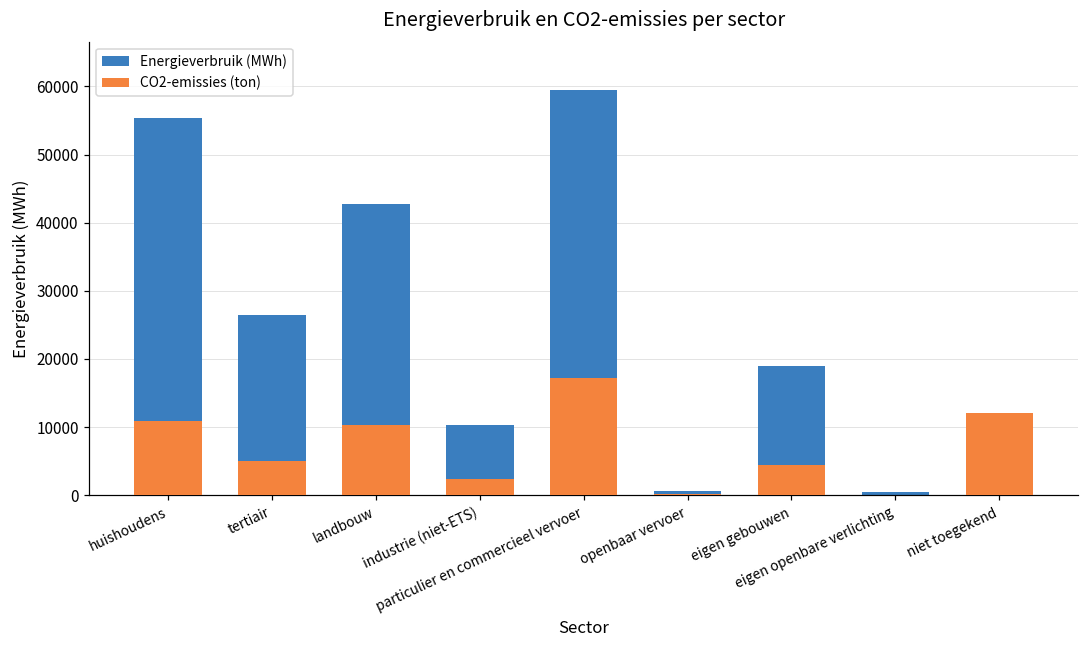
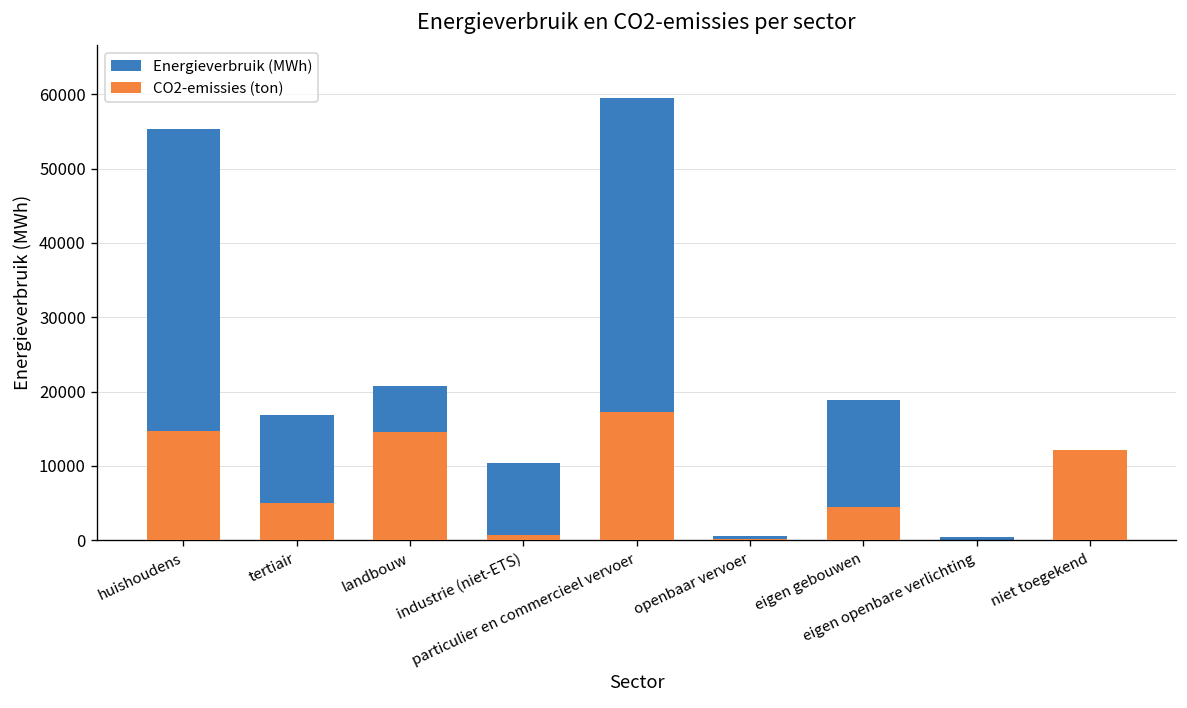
CO2-emissies (ton), huishoudens: 11000 -> 15000
Energieverbruik (MWh), tertiair: 26000 -> 17000
Energieverbruik (MWh), landbouw: 43000 -> 21000
CO2-emissies (ton), landbouw: 10000 -> 15000
CO2-emissies (ton), industrie (niet-ETS): 2000 -> 1000
